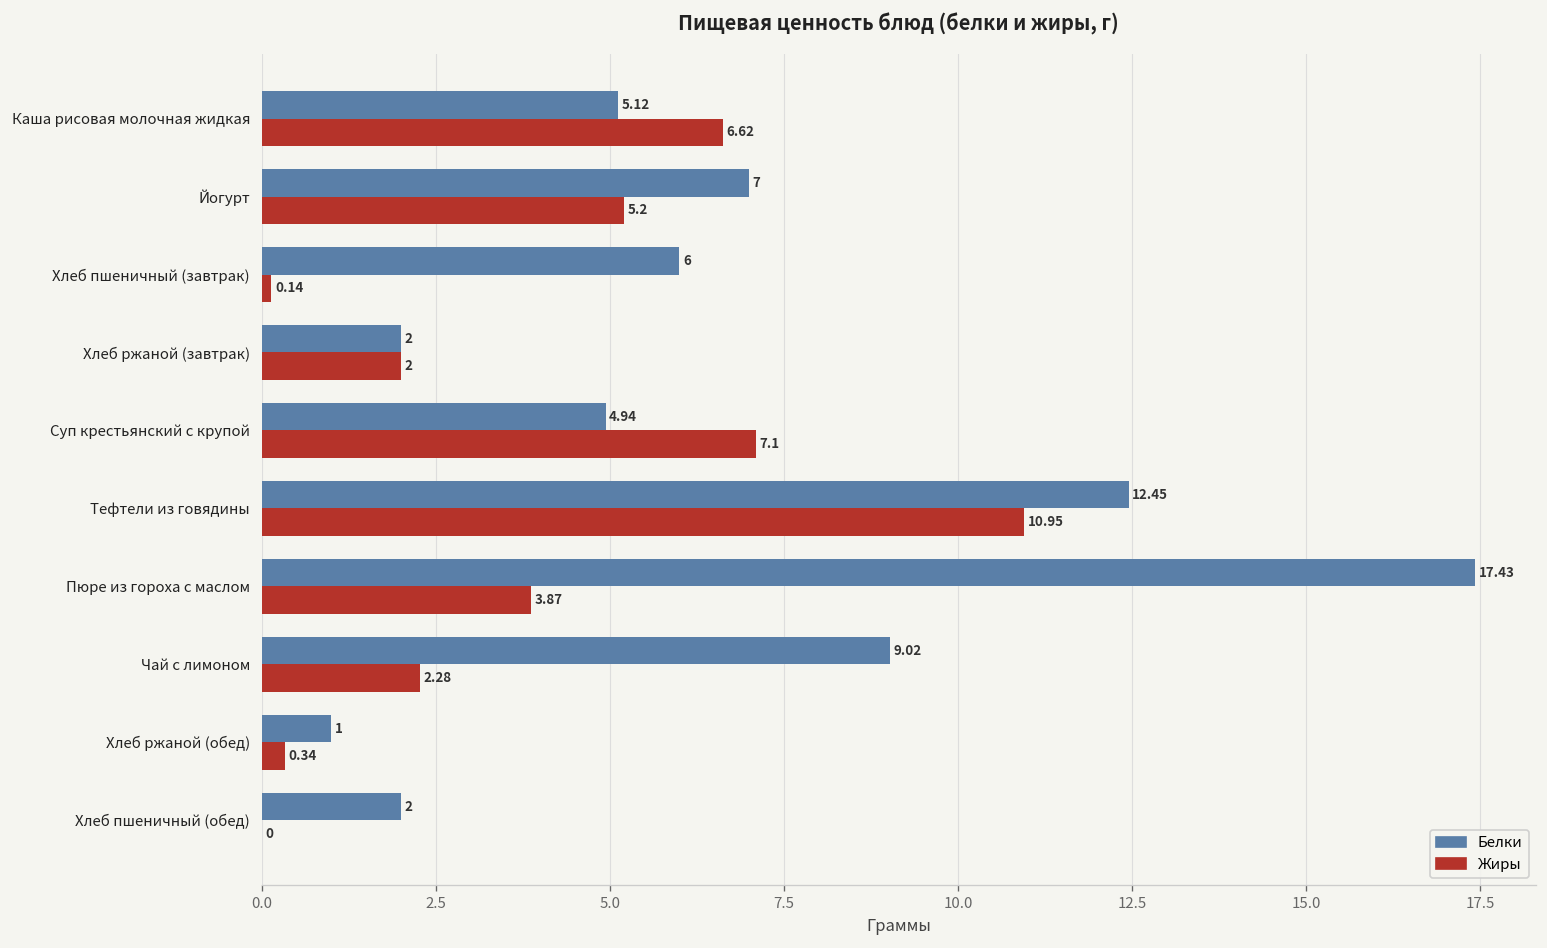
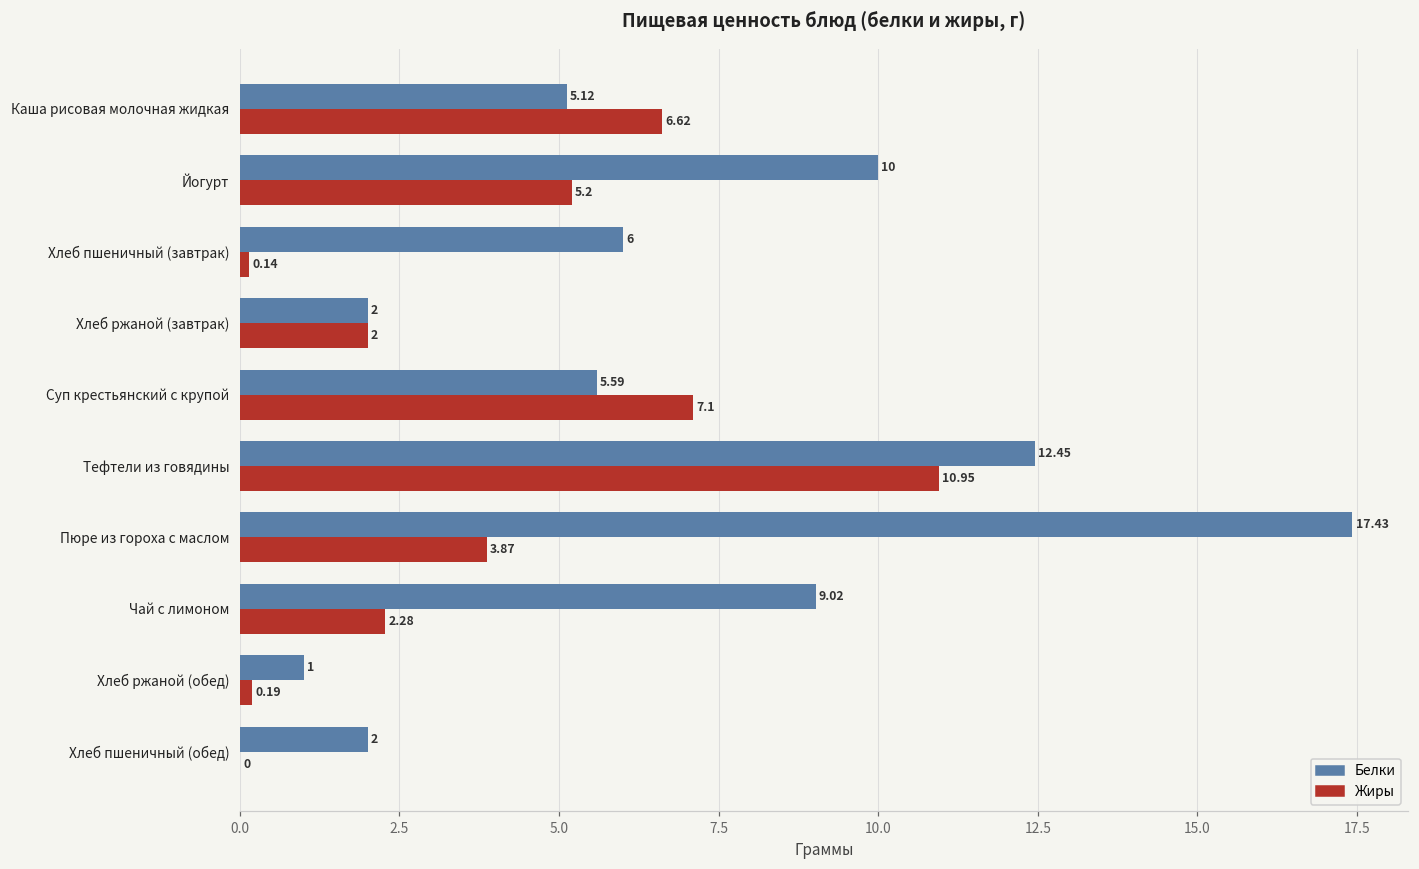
Белки, Йогурт: 7 -> 10
Белки, Суп крестьянский с крупой: 4.94 -> 5.59
Жиры, Хлеб ржаной (обед): 0.34 -> 0.19
